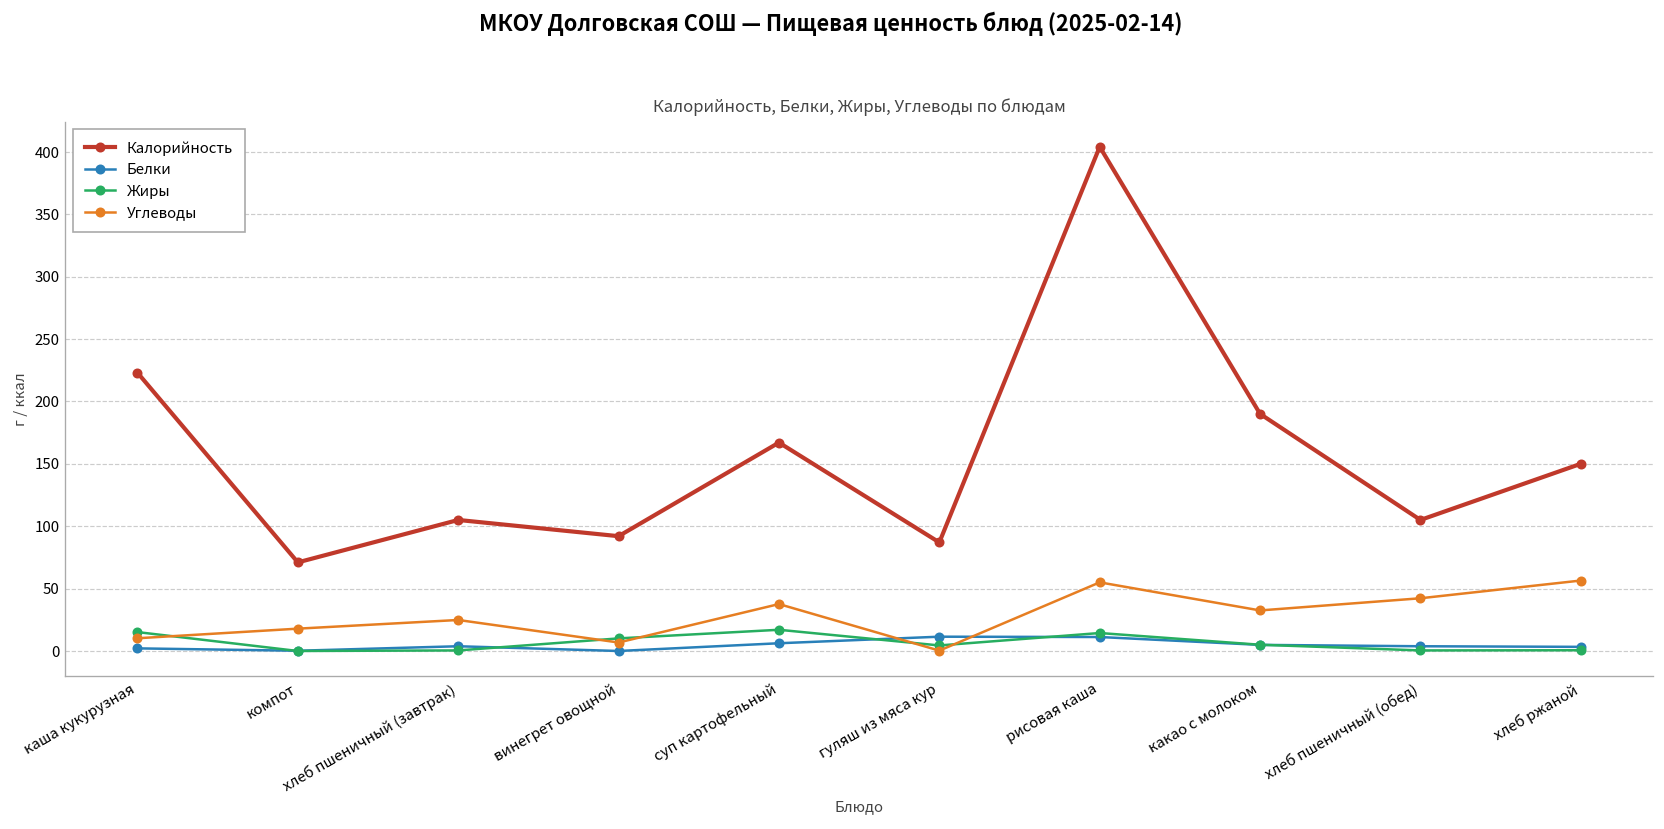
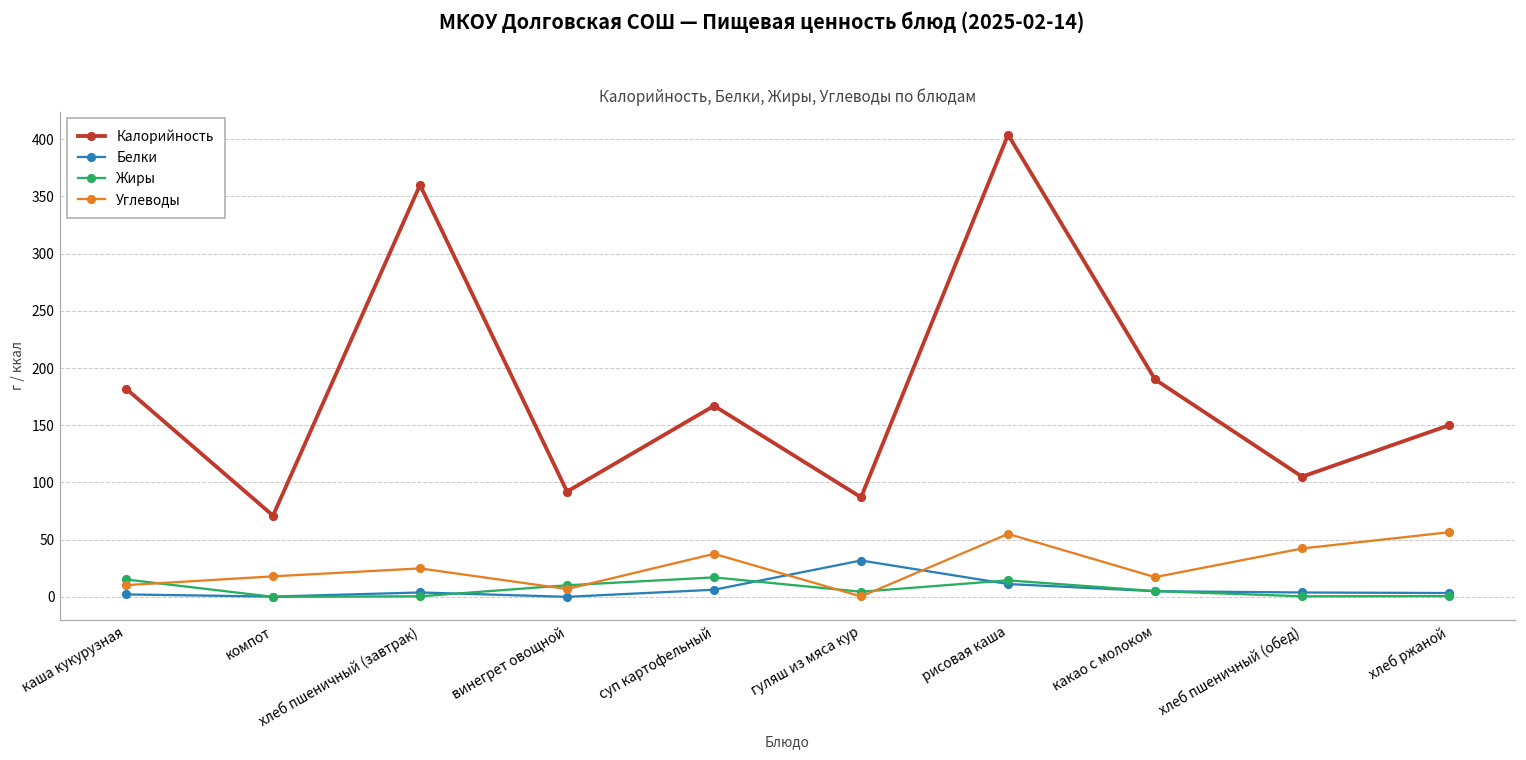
Калорийность, каша кукурузная: 223 -> 182
Калорийность, хлеб пшеничный (завтрак): 105 -> 360
Белки, гуляш из мяса кур: 11 -> 32
Углеводы, какао с молоком: 33 -> 17
